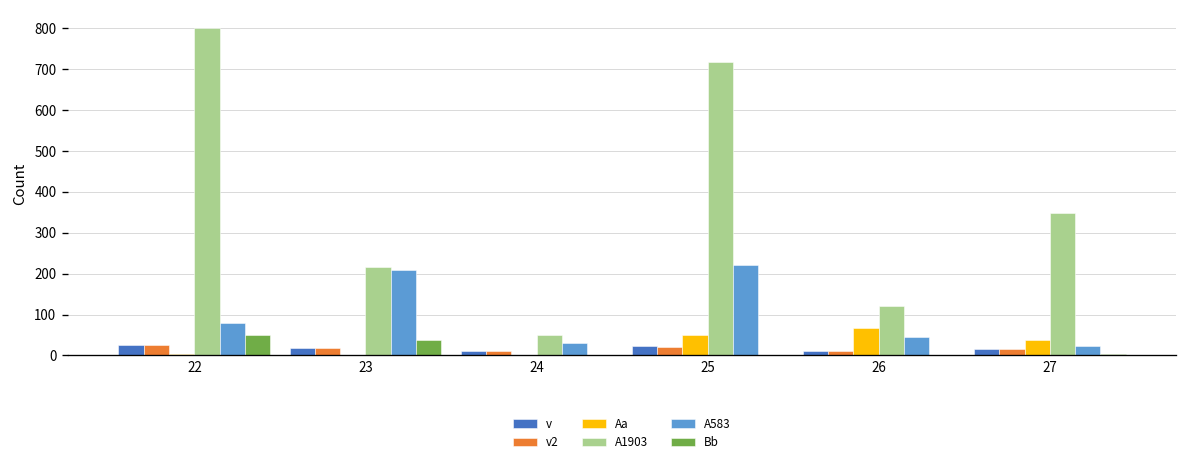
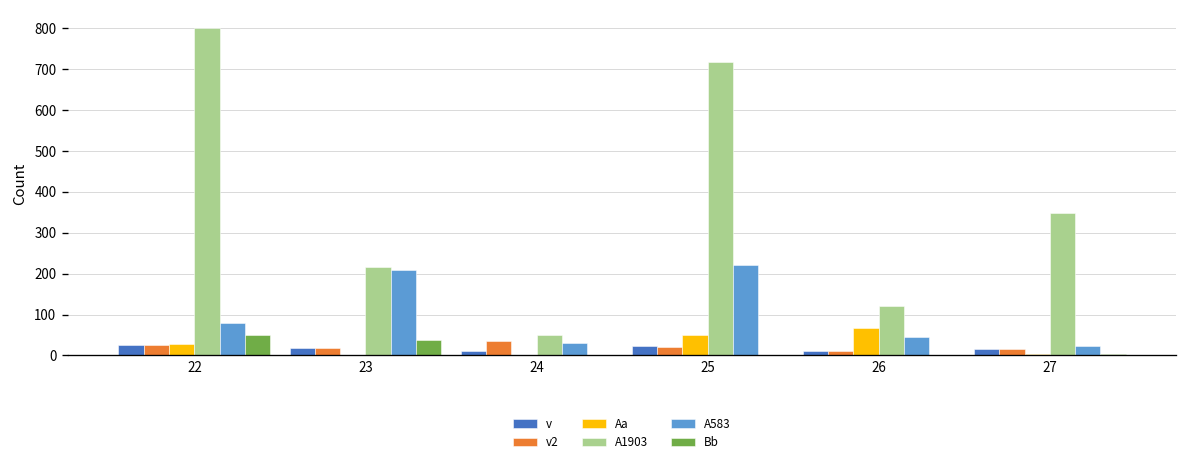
Aa, 22: 0 -> 30
v2, 24: 10 -> 40
Aa, 27: 40 -> 0
